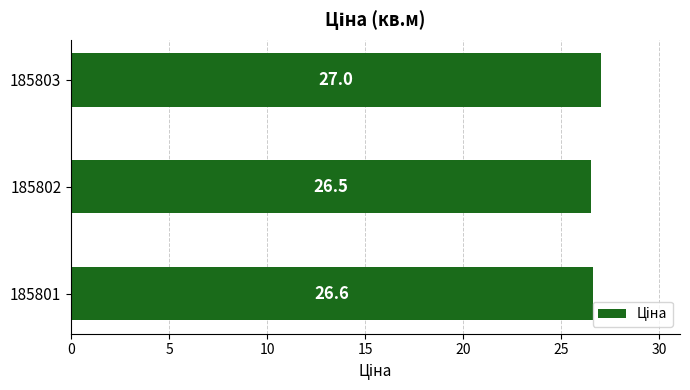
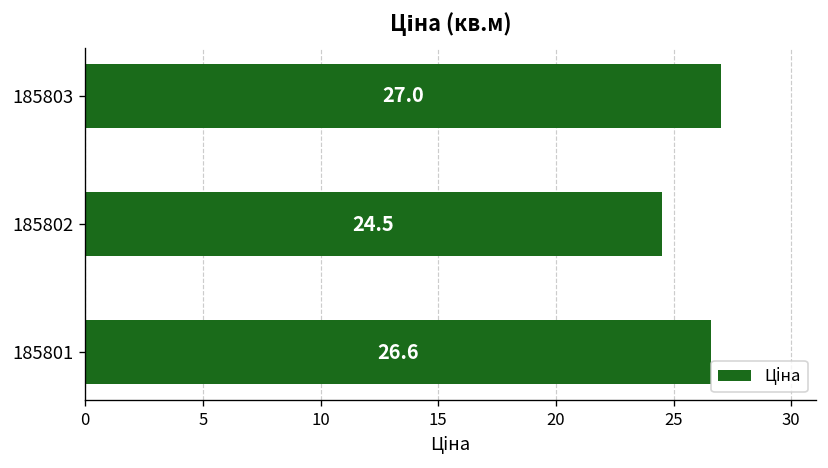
185802: 26.5 -> 24.5
